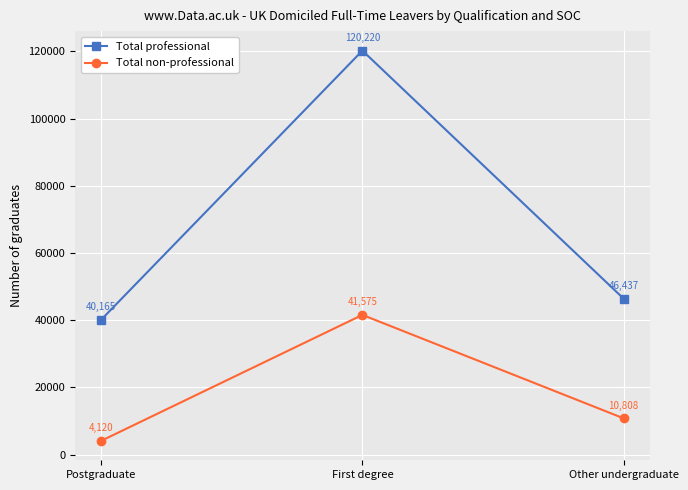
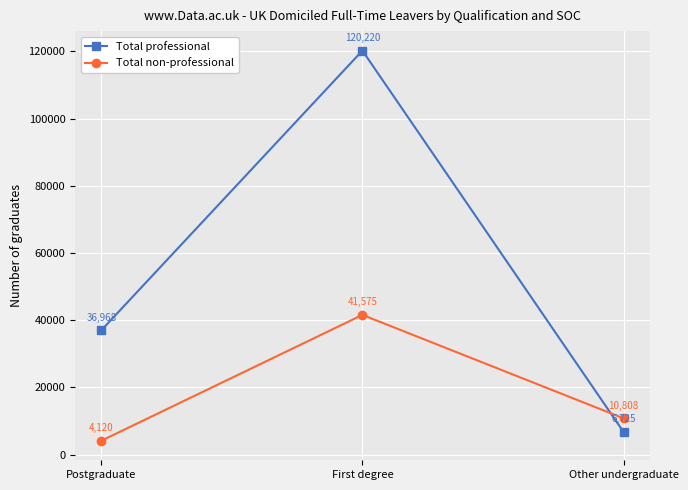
Total professional, Postgraduate: 40,165 -> 36,968
Total professional, Other undergraduate: 46,437 -> 6,725
